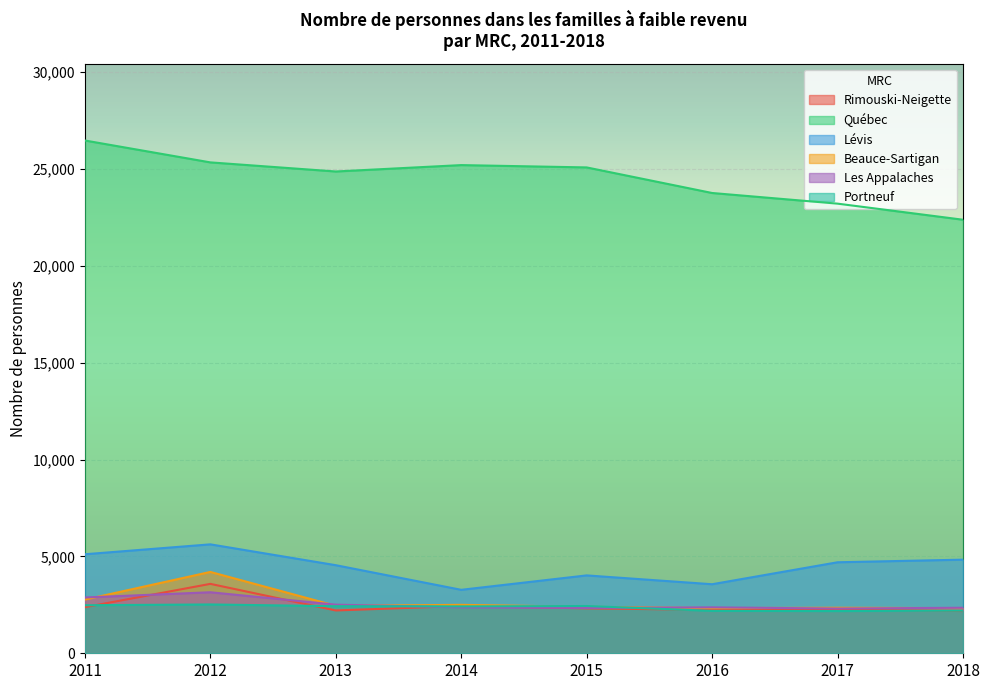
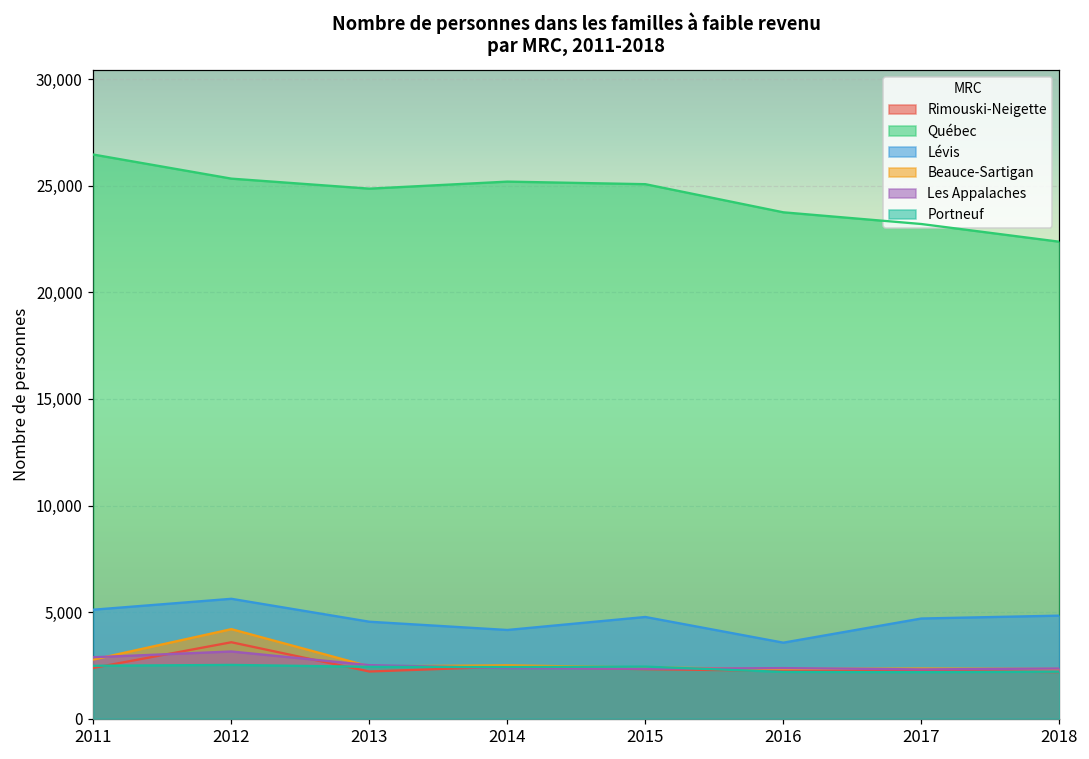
Lévis, 2014: 3,300 -> 4,200
Lévis, 2015: 4,000 -> 4,800
